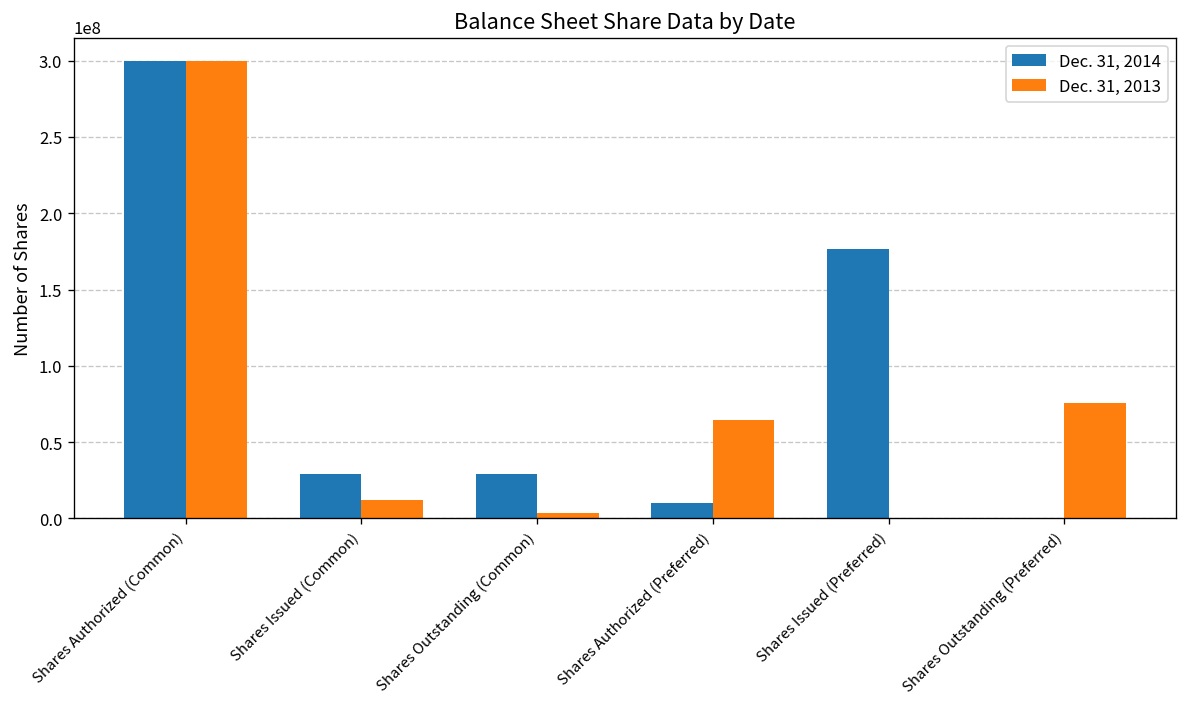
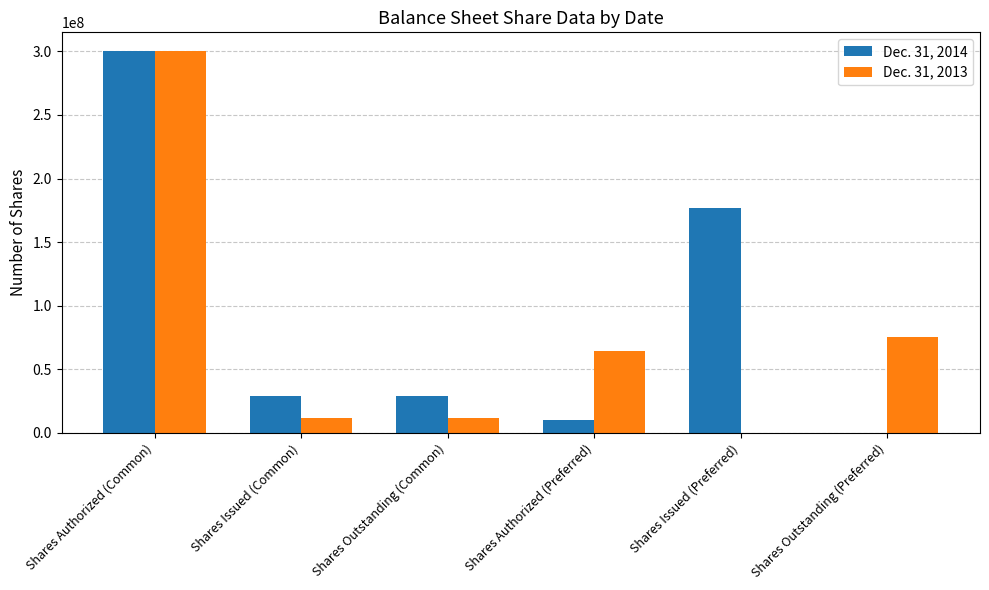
Dec. 31, 2013, Shares Outstanding (Common): 3000000 -> 12000000
